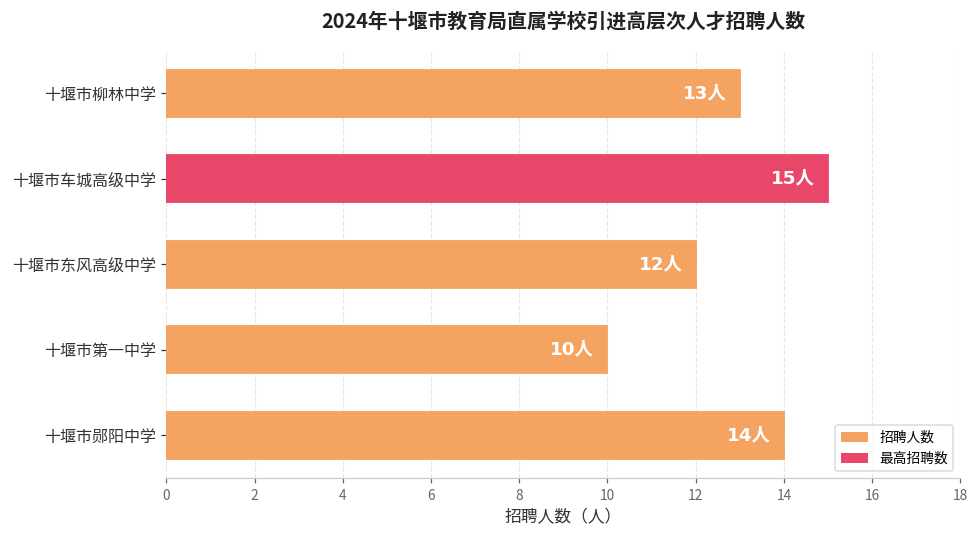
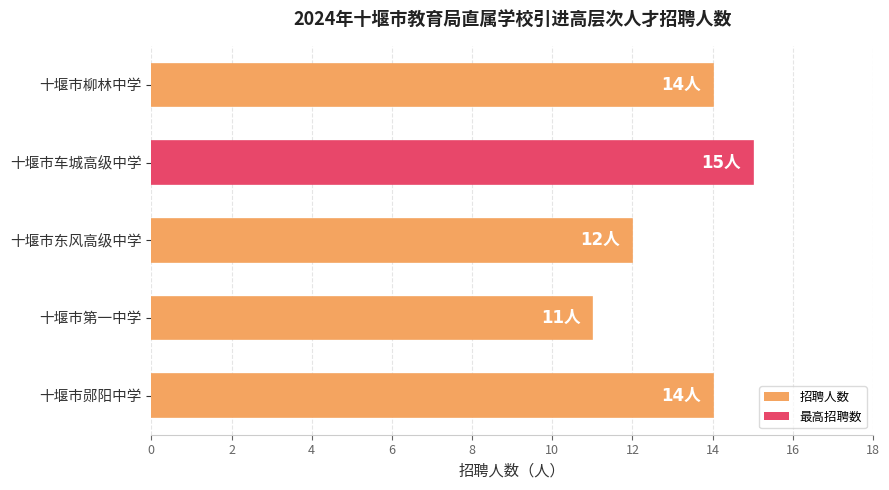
十堰市柳林中学: 13人 -> 14人
十堰市第一中学: 10人 -> 11人
